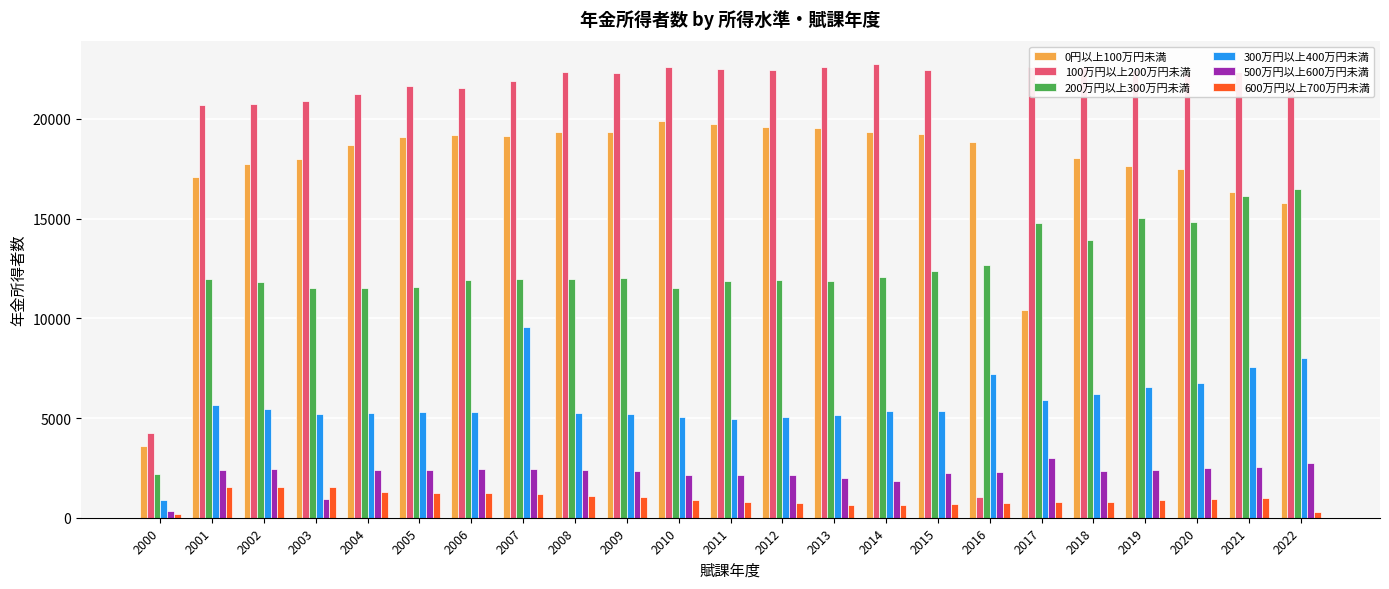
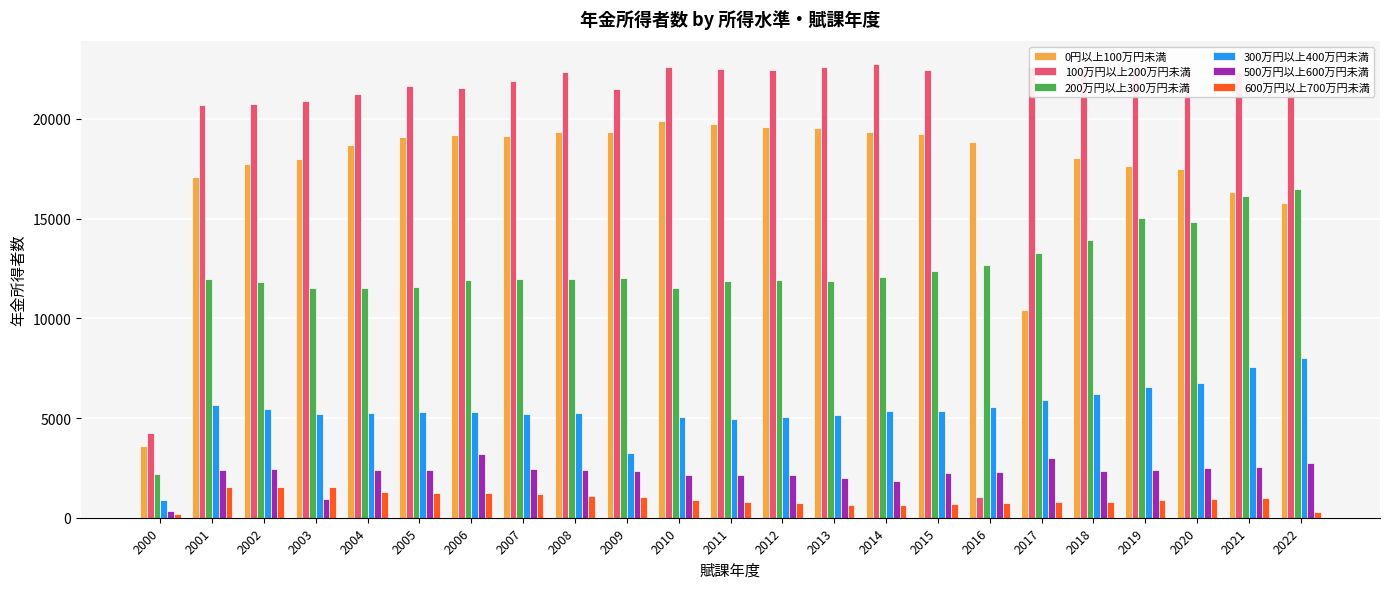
500万円以上600万円未満, 2006: 2400 -> 3200
300万円以上400万円未満, 2007: 9500 -> 5200
100万円以上200万円未満, 2009: 22300 -> 21500
300万円以上400万円未満, 2009: 5200 -> 3200
300万円以上400万円未満, 2016: 7200 -> 5600
200万円以上300万円未満, 2017: 14800 -> 13300
